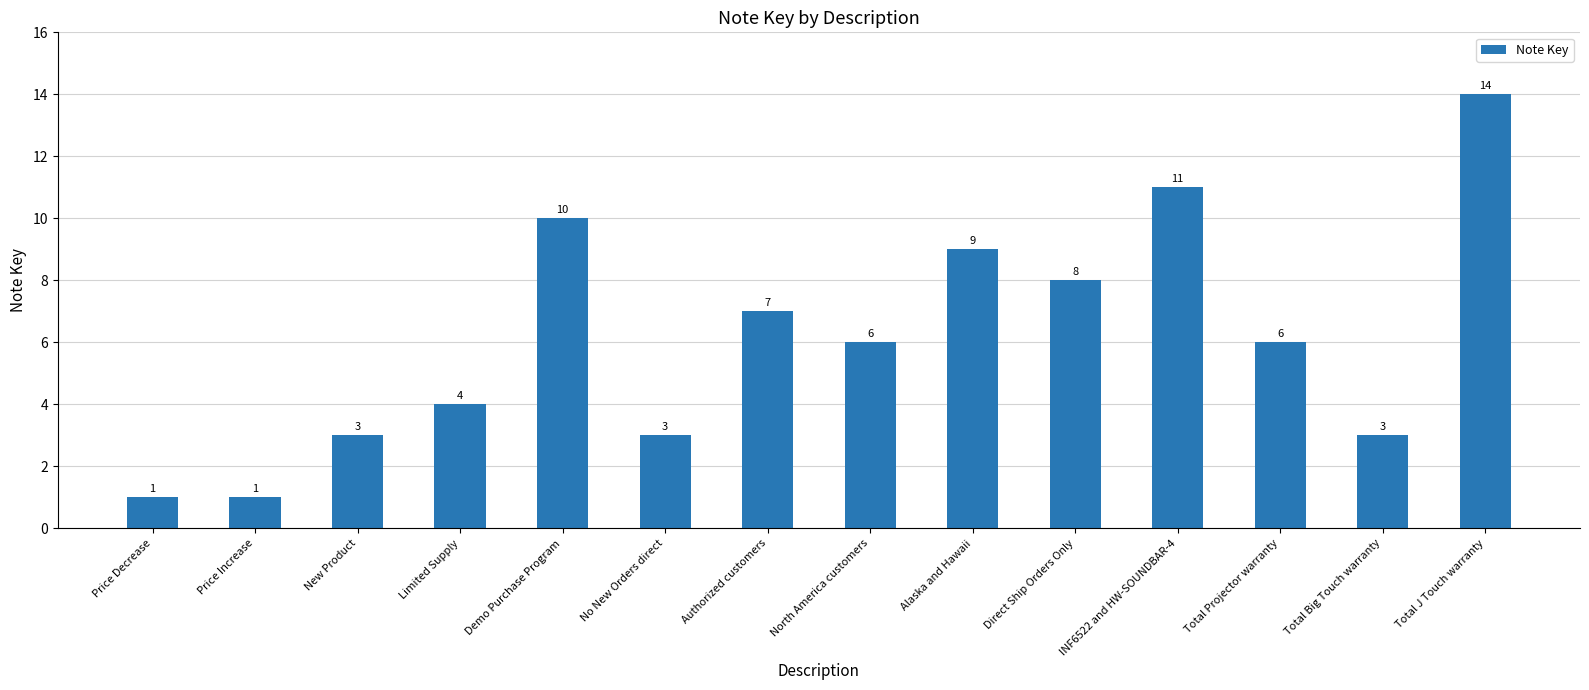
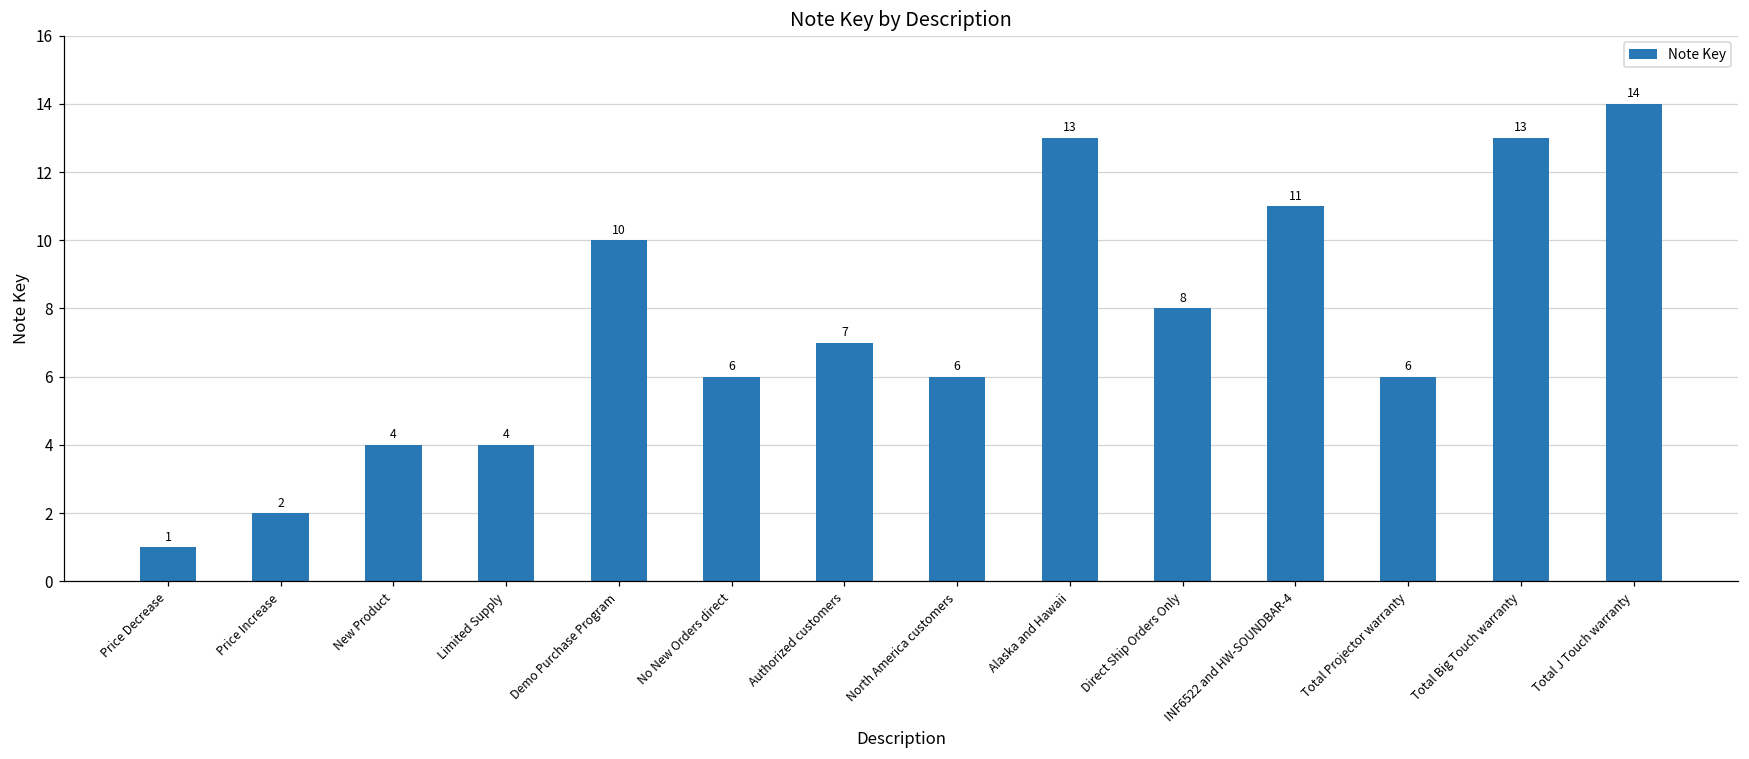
Price Increase: 1 -> 2
New Product: 3 -> 4
No New Orders direct: 3 -> 6
Alaska and Hawaii: 9 -> 13
Total Big Touch warranty: 3 -> 13
